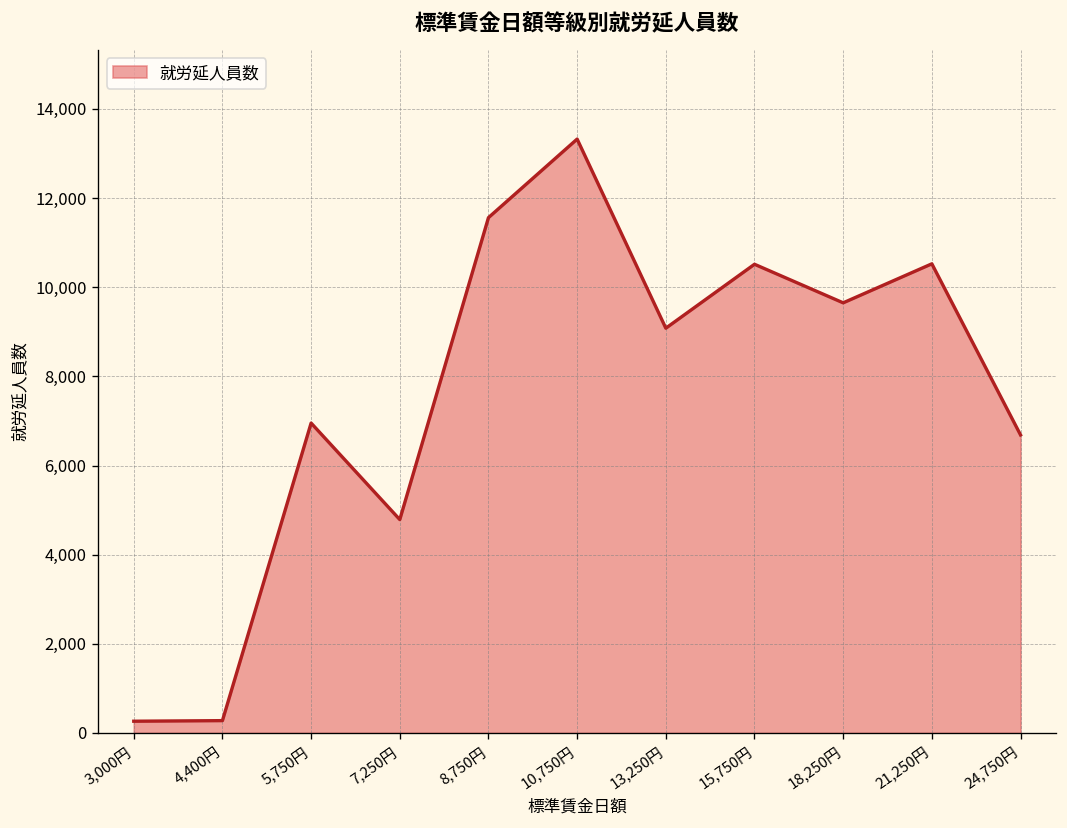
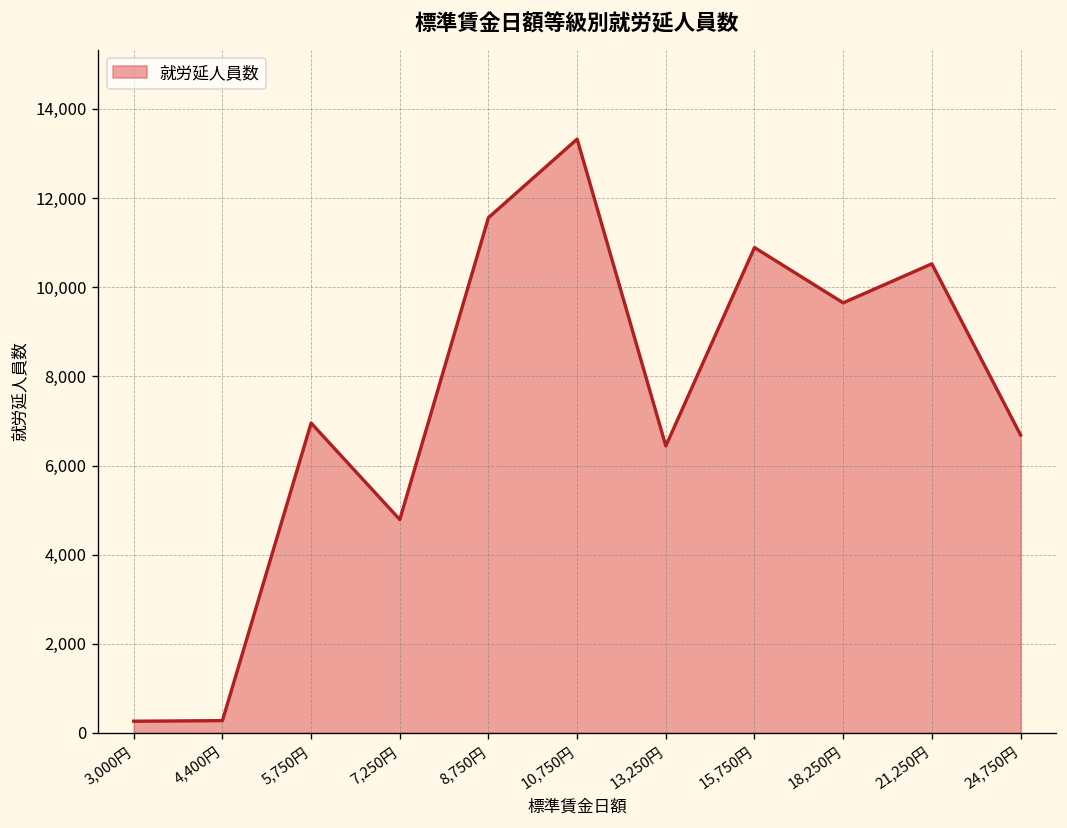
13,250円: 9,100 -> 6,400
15,750円: 10,500 -> 10,900
